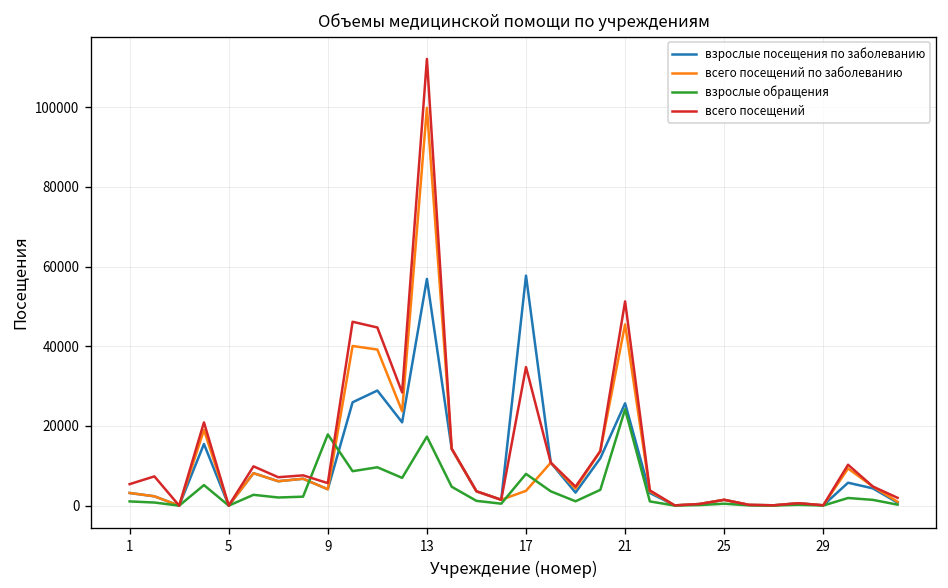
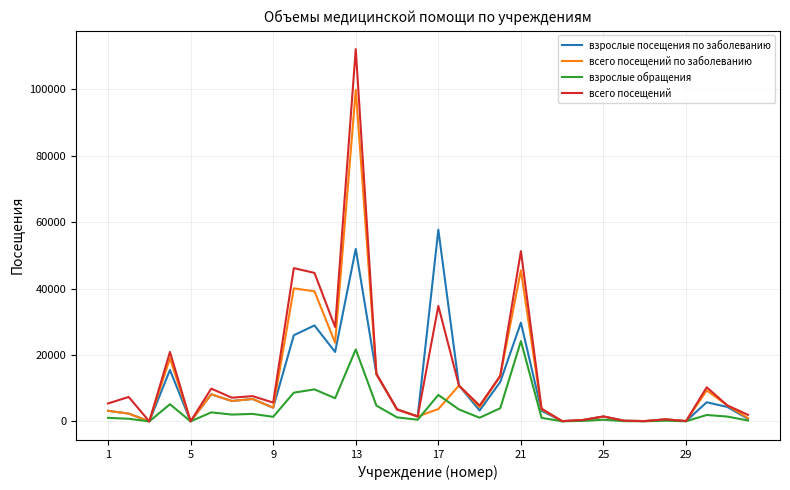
взрослые обращения, 9: 18000 -> 1000
взрослые посещения по заболеванию, 13: 57000 -> 52000
взрослые обращения, 13: 17000 -> 22000
взрослые посещения по заболеванию, 21: 26000 -> 30000
